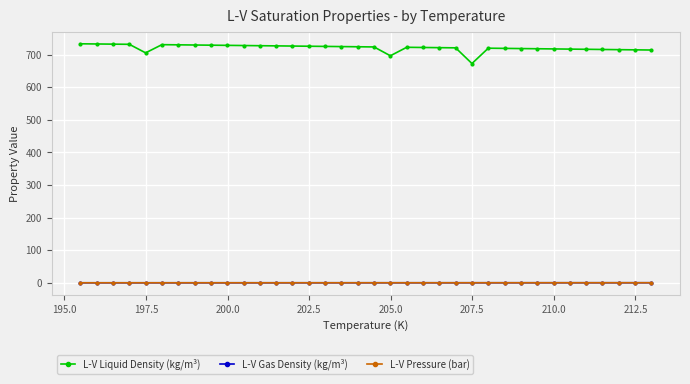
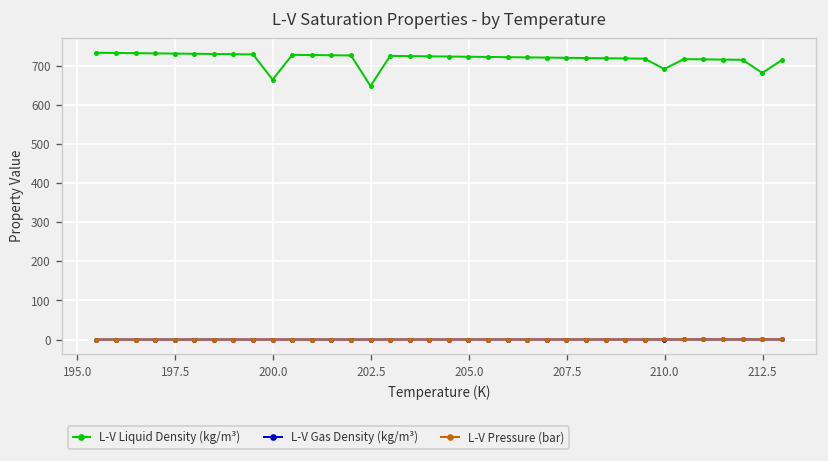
L-V Liquid Density (kg/m³), 197.5: 710 -> 730
L-V Liquid Density (kg/m³), 200.0: 730 -> 660
L-V Liquid Density (kg/m³), 202.5: 730 -> 650
L-V Liquid Density (kg/m³), 205.0: 700 -> 720
L-V Liquid Density (kg/m³), 207.5: 670 -> 720
L-V Liquid Density (kg/m³), 210.0: 720 -> 690
L-V Liquid Density (kg/m³), 212.5: 710 -> 680
